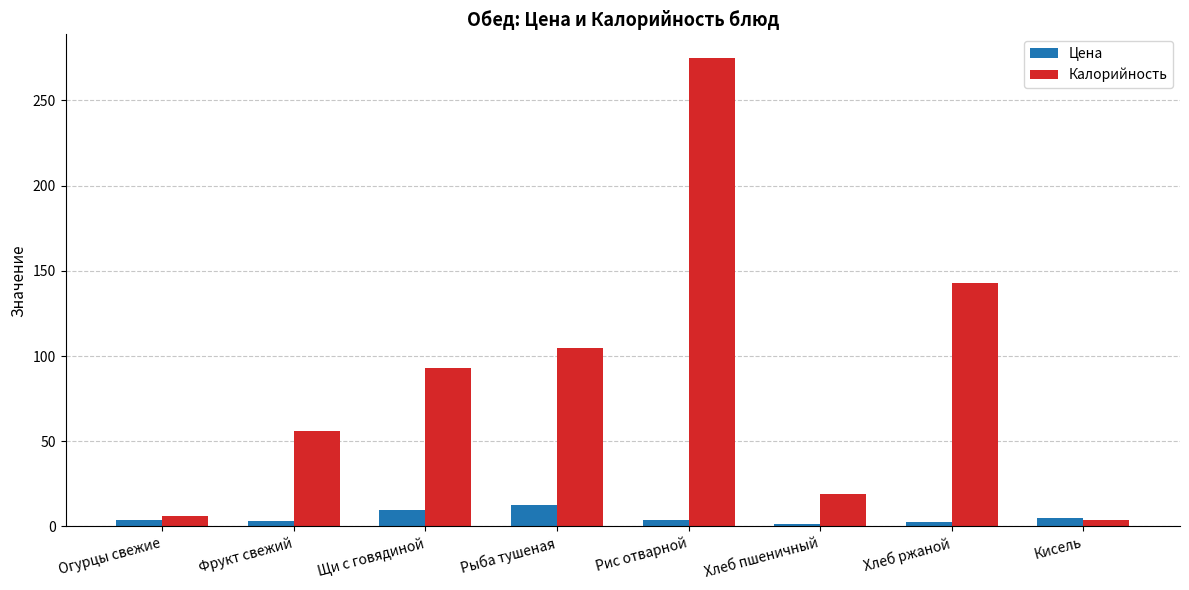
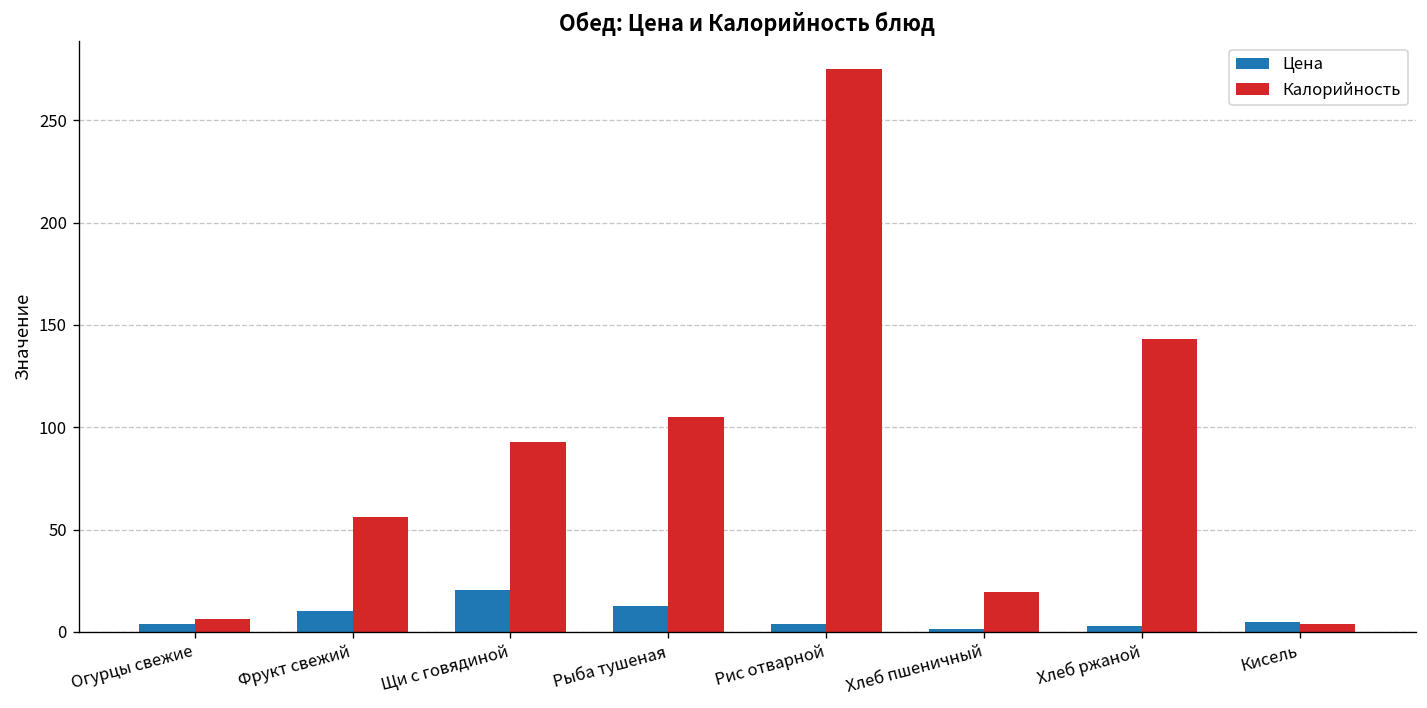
Цена, Фрукт свежий: 3 -> 10
Цена, Щи с говядиной: 10 -> 21
